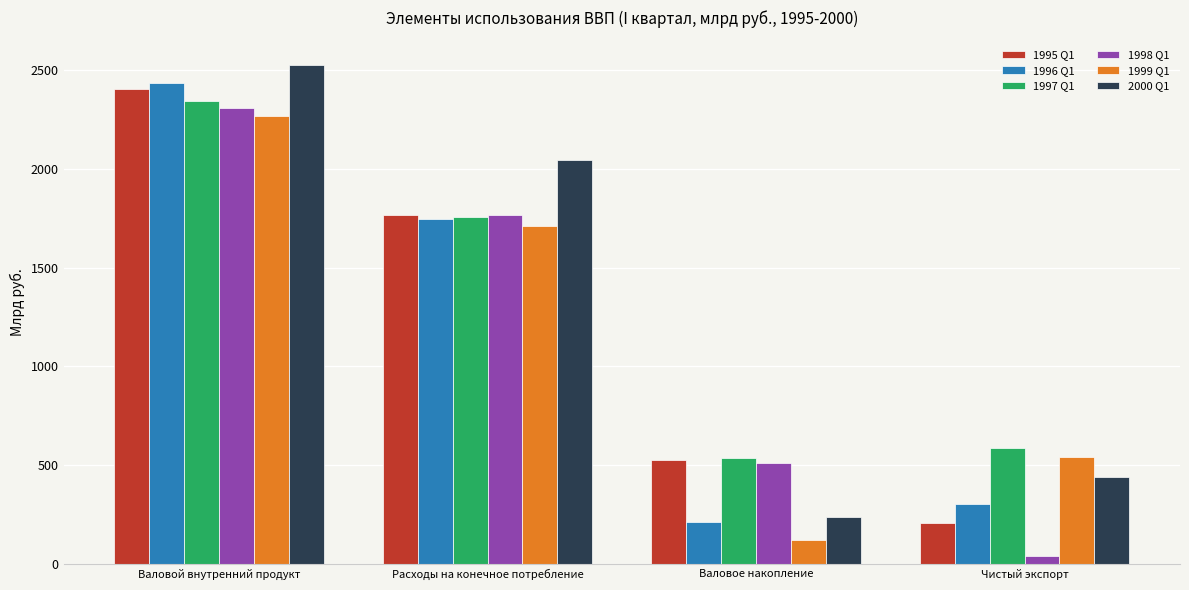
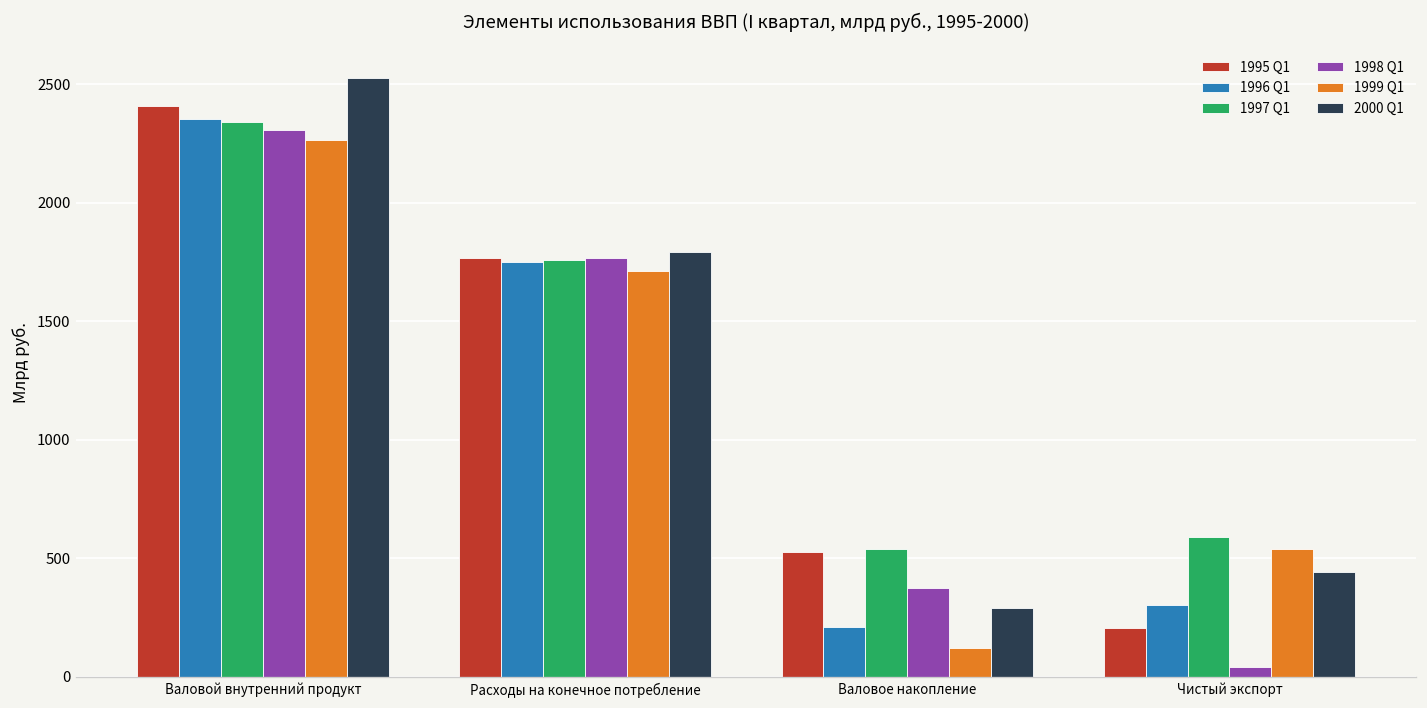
1996 Q1, Валовой внутренний продукт: 2430 -> 2350
2000 Q1, Расходы на конечное потребление: 2050 -> 1790
1998 Q1, Валовое накопление: 510 -> 380
2000 Q1, Валовое накопление: 240 -> 290
